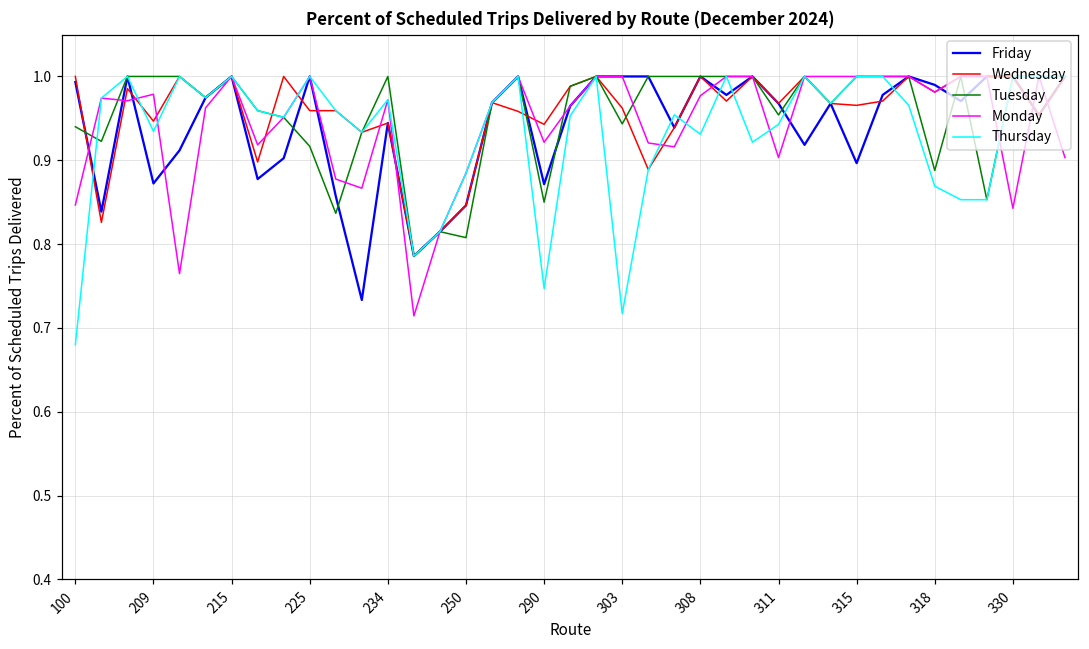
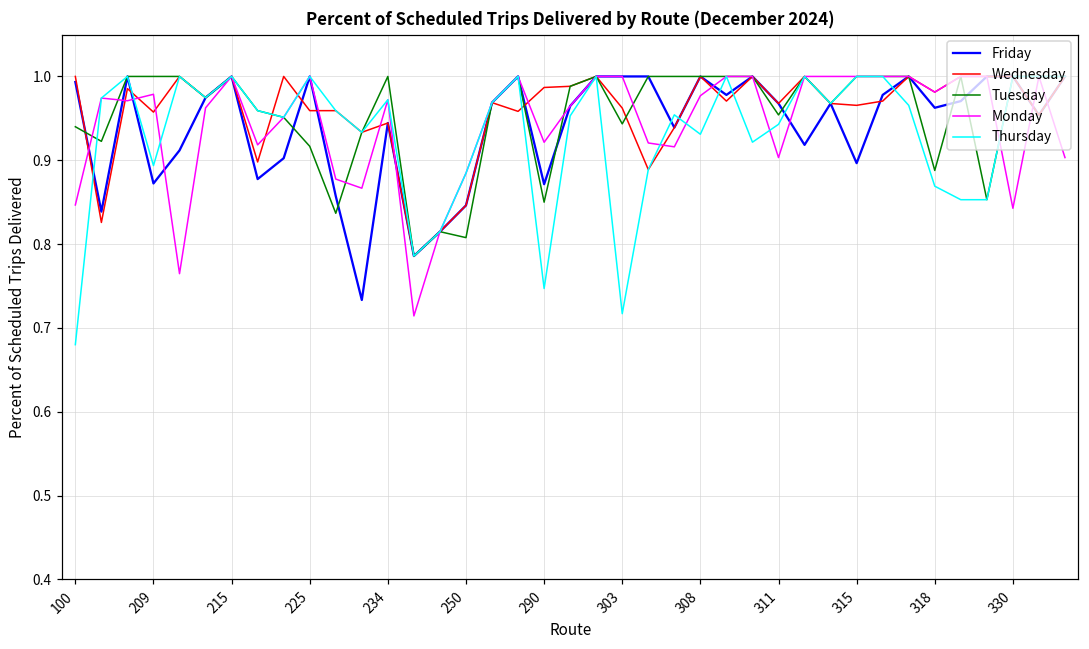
Wednesday, 209: 0.95 -> 0.96
Thursday, 209: 0.93 -> 0.89
Wednesday, 290: 0.94 -> 0.99
Friday, 318: 0.99 -> 0.96
